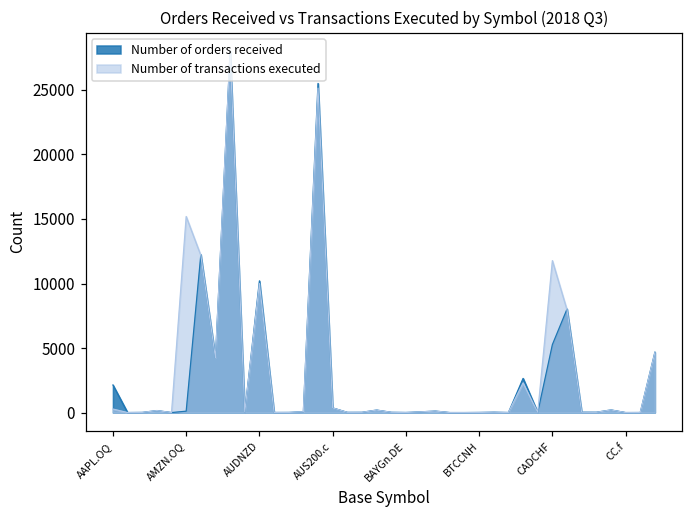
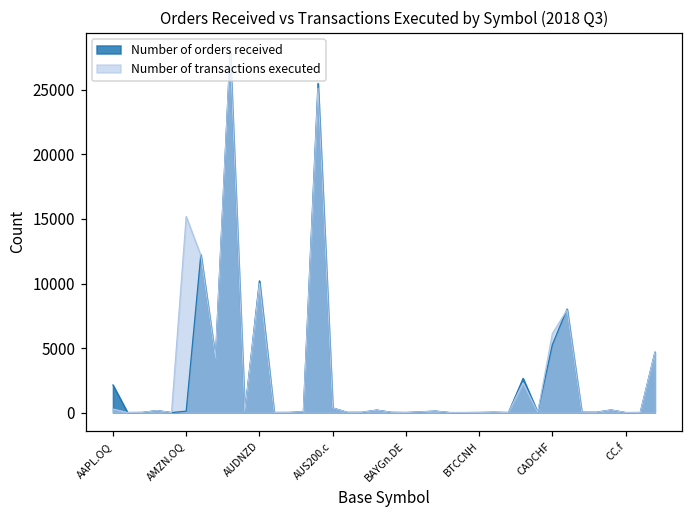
Number of transactions executed, CADCHF: 11800 -> 6100
